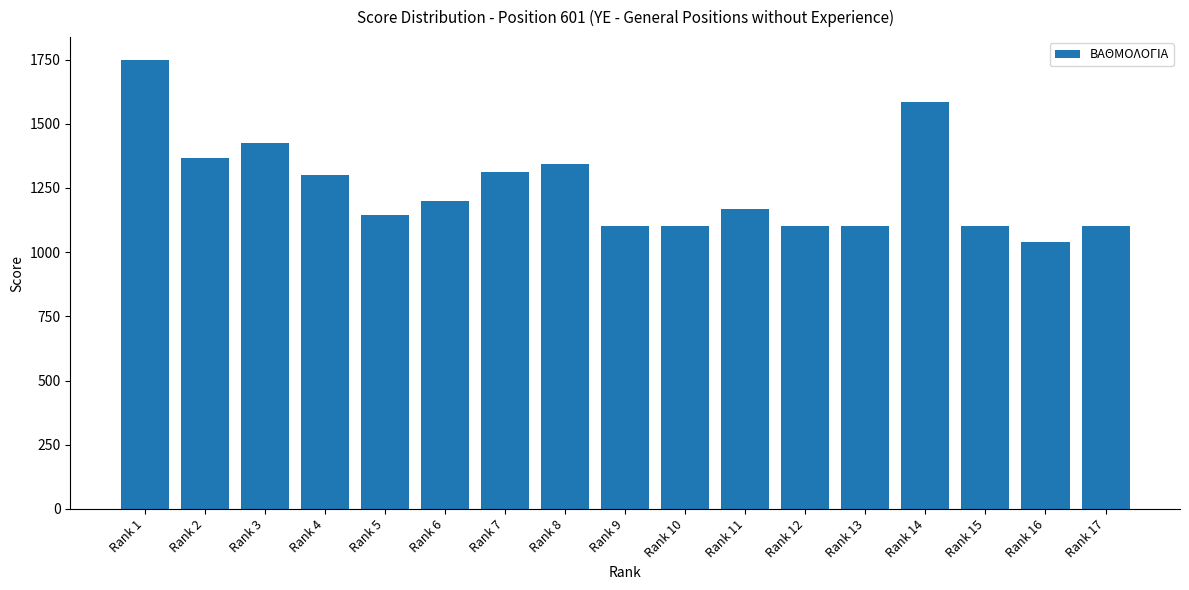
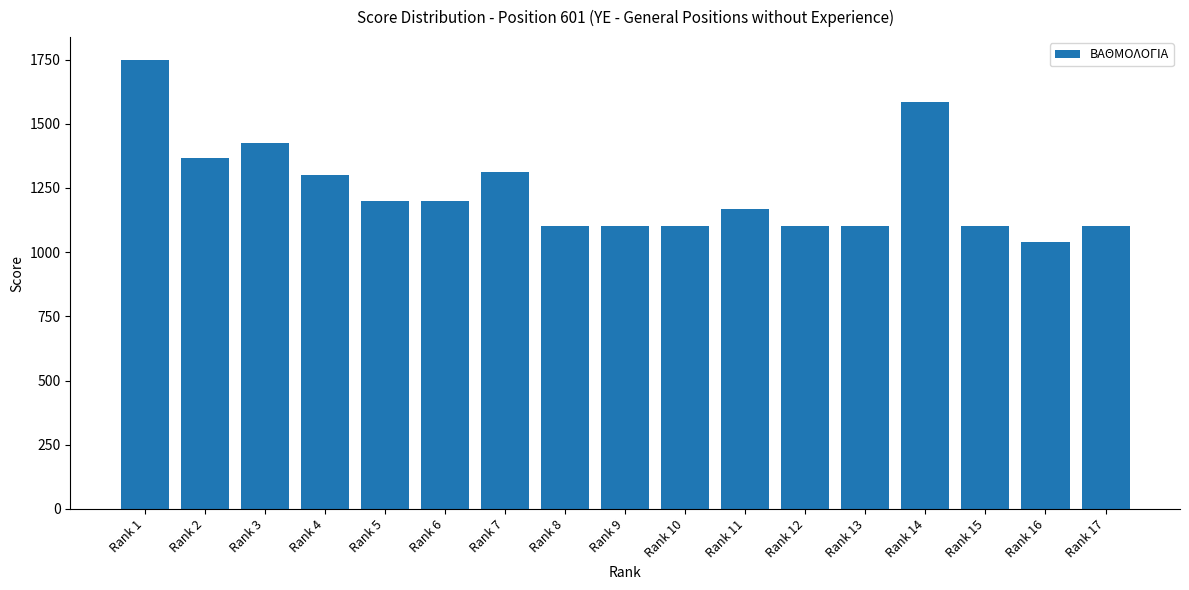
Rank 5: 1150 -> 1200
Rank 8: 1340 -> 1100
